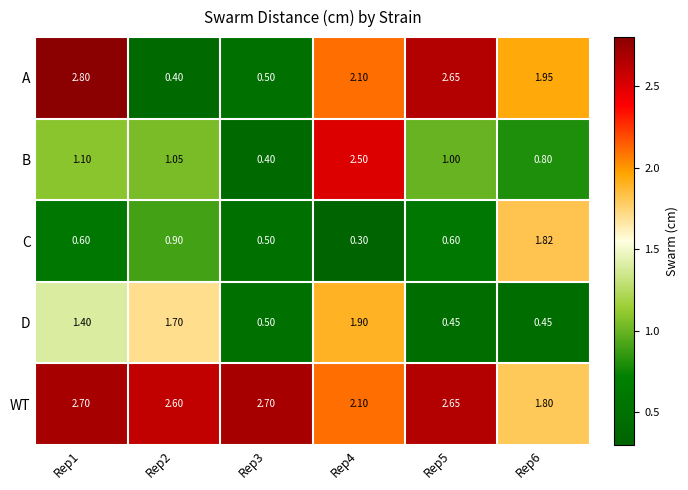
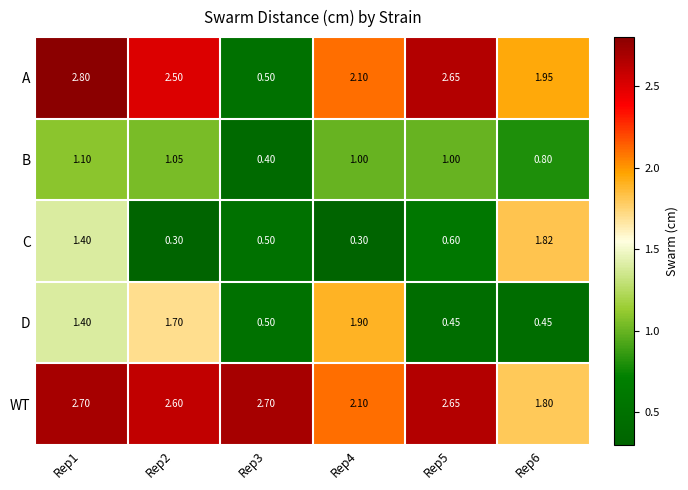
A, Rep2: 0.40 -> 2.50
B, Rep4: 2.50 -> 1.00
C, Rep1: 0.60 -> 1.40
C, Rep2: 0.90 -> 0.30
